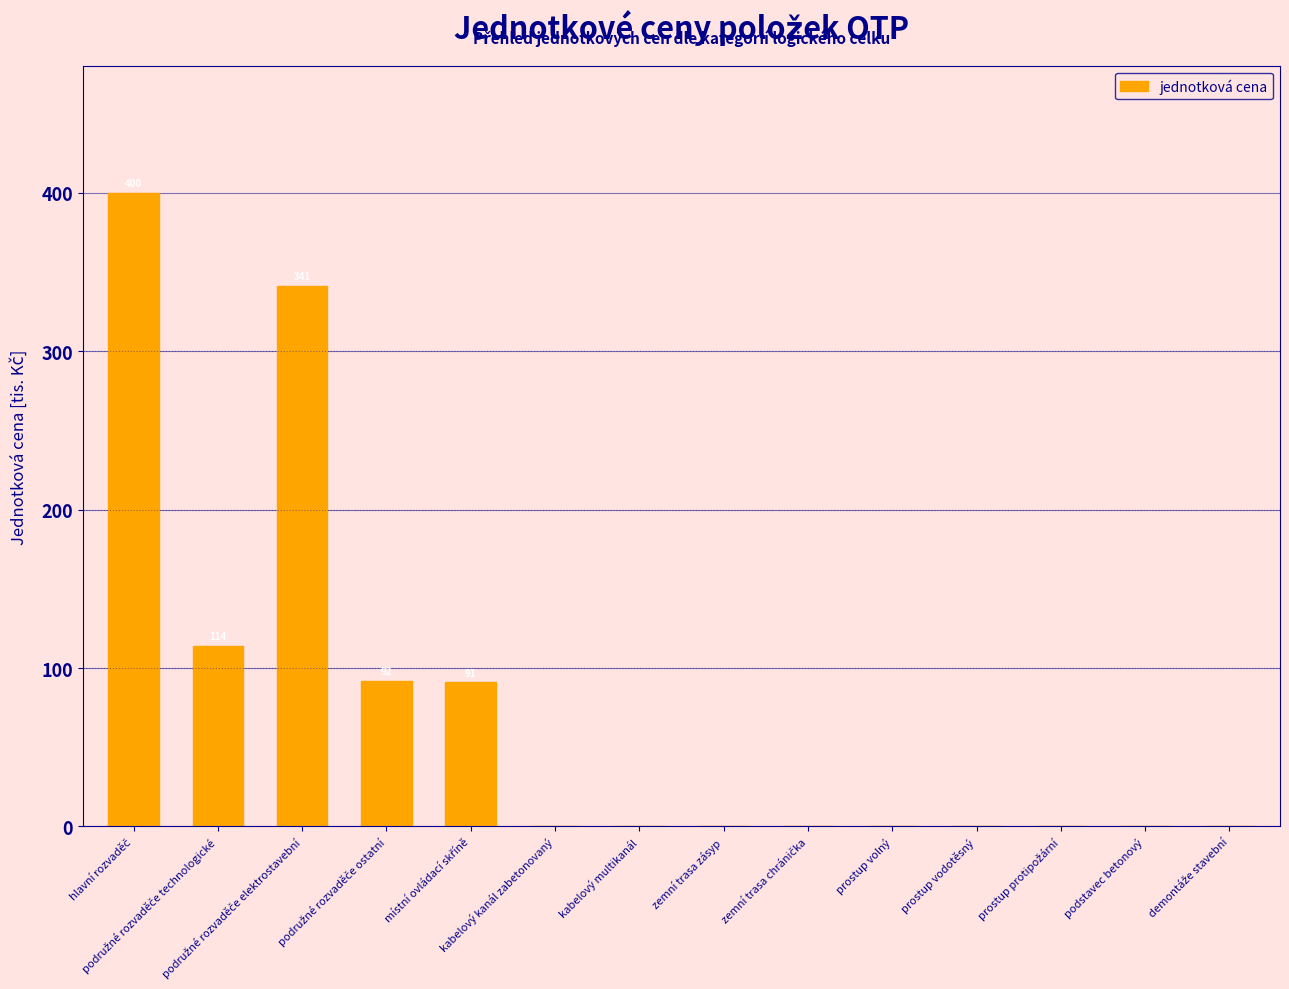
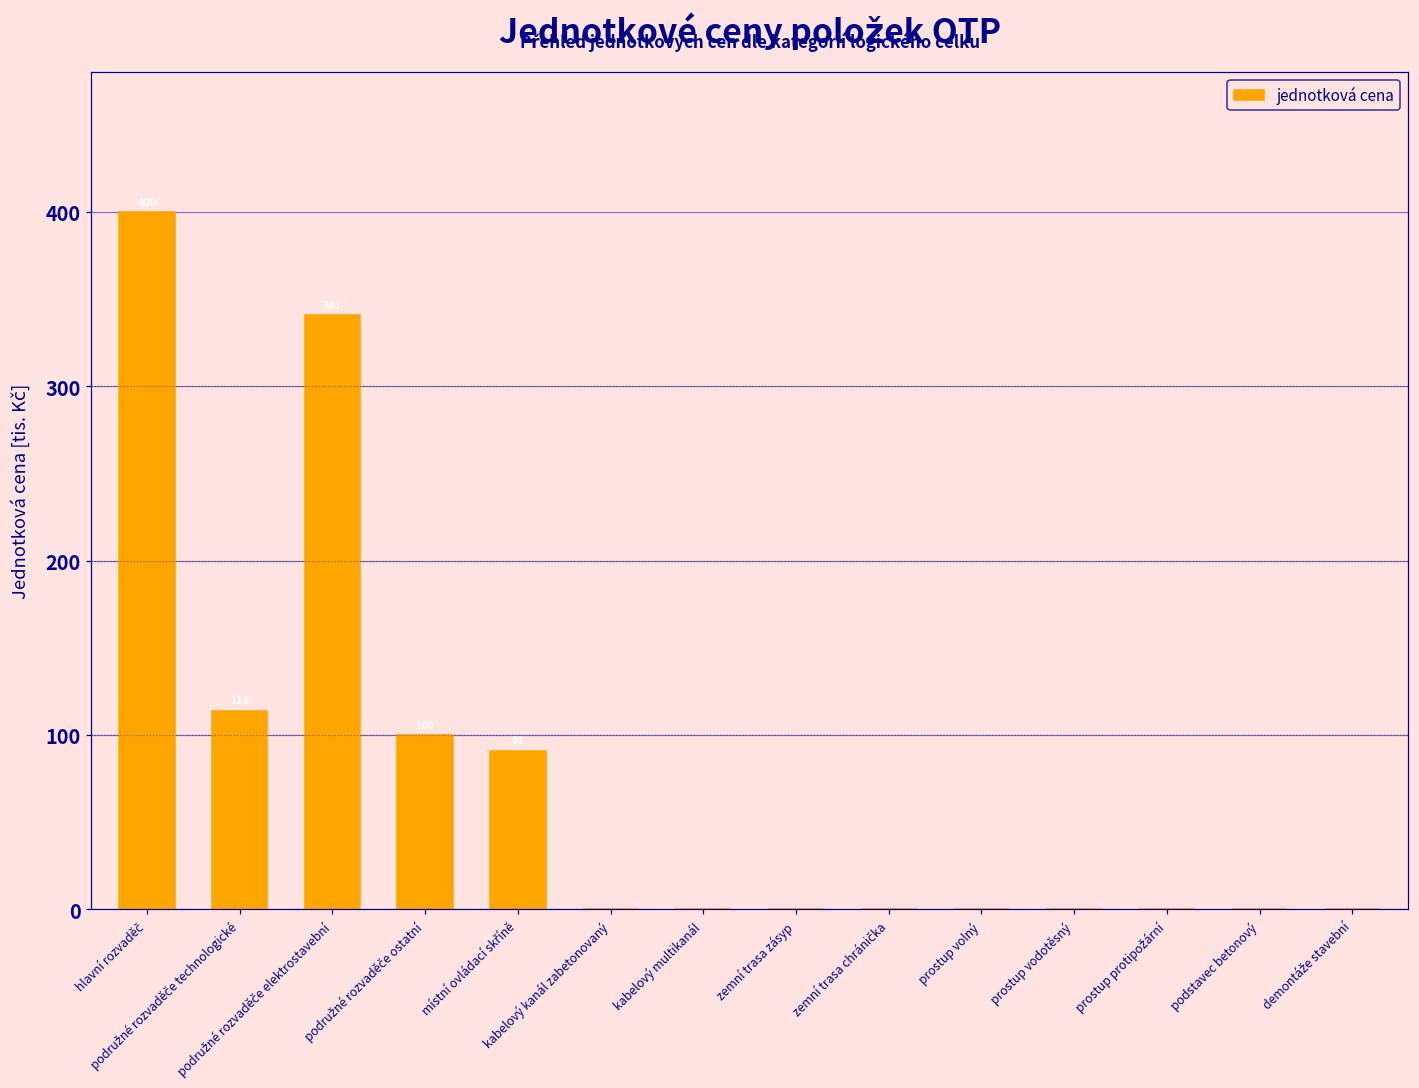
podružné rozvaděče ostatní: 92 -> 100
